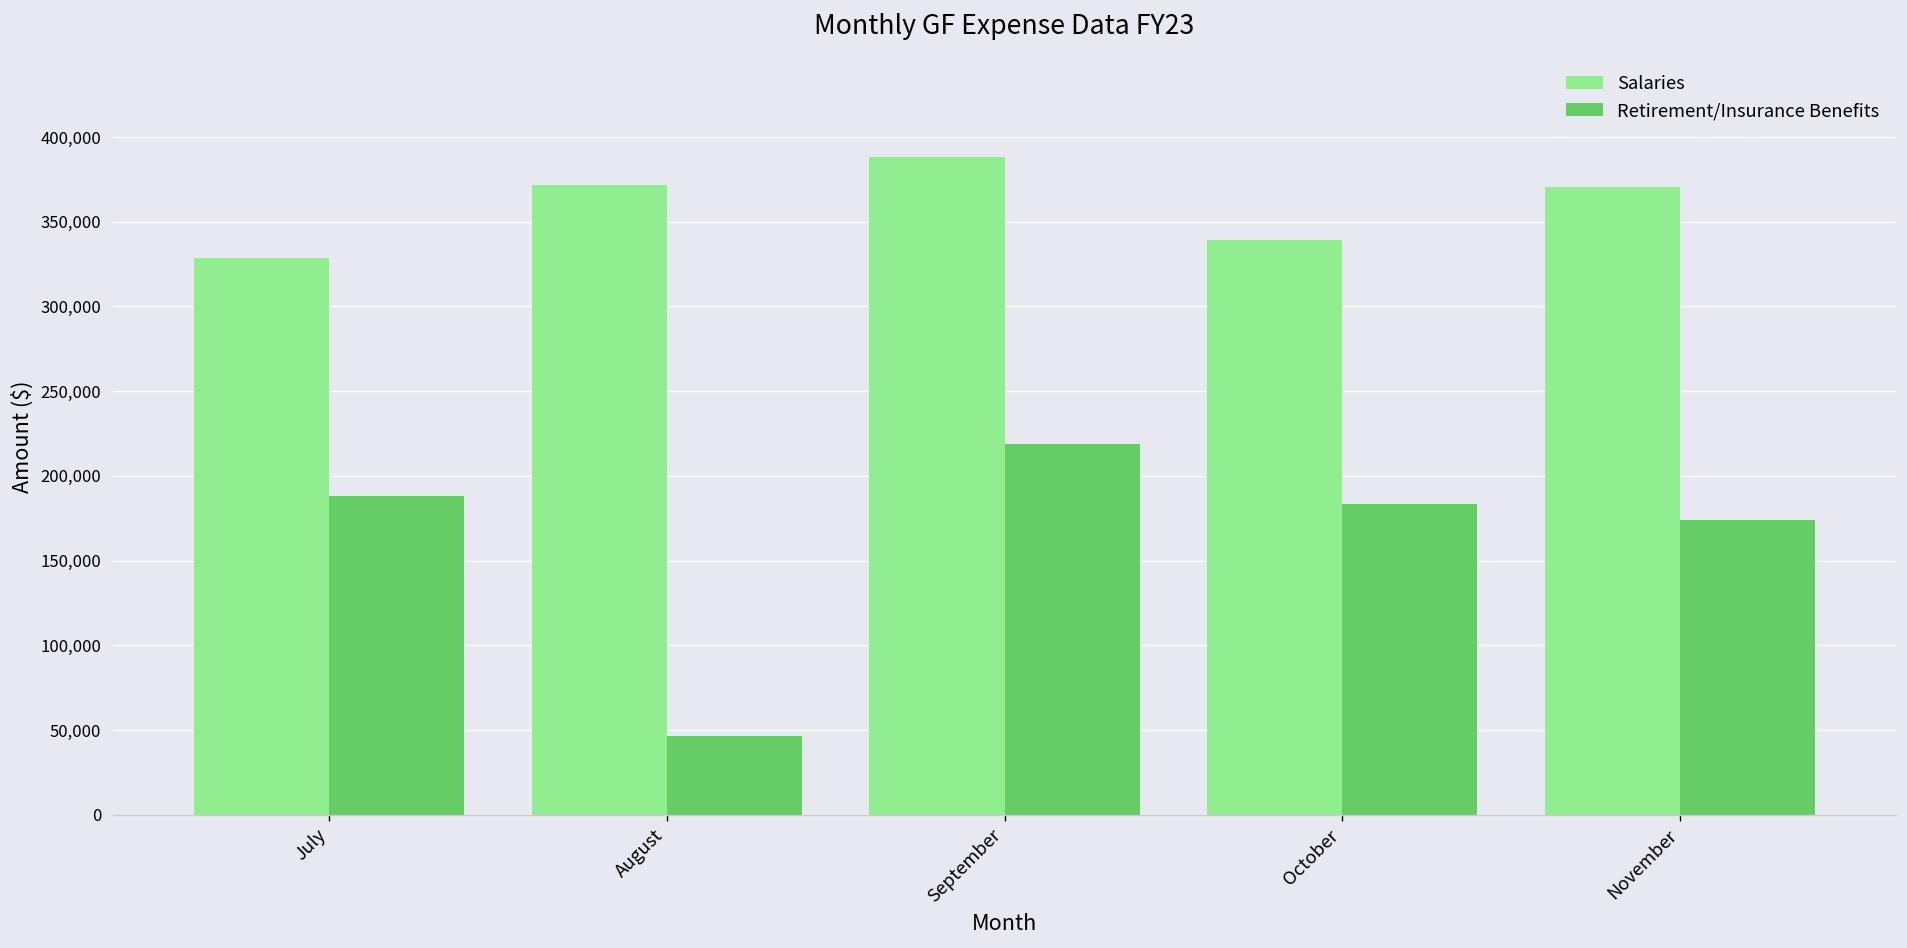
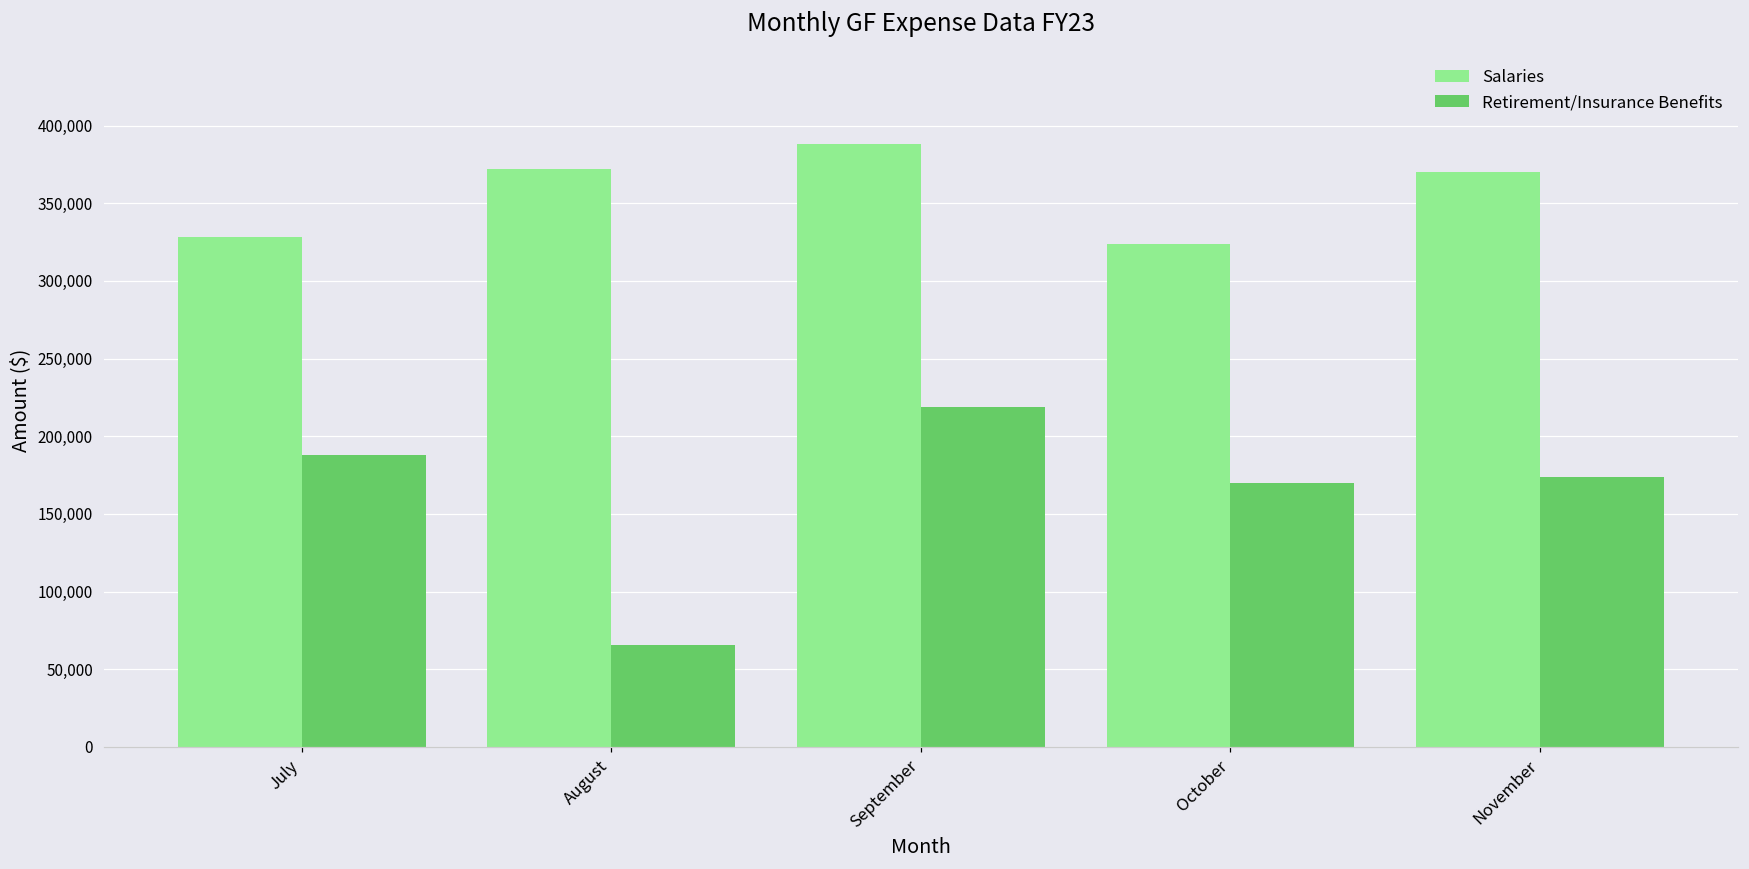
Retirement/Insurance Benefits, August: 47,000 -> 65,000
Salaries, October: 339,000 -> 324,000
Retirement/Insurance Benefits, October: 184,000 -> 170,000
